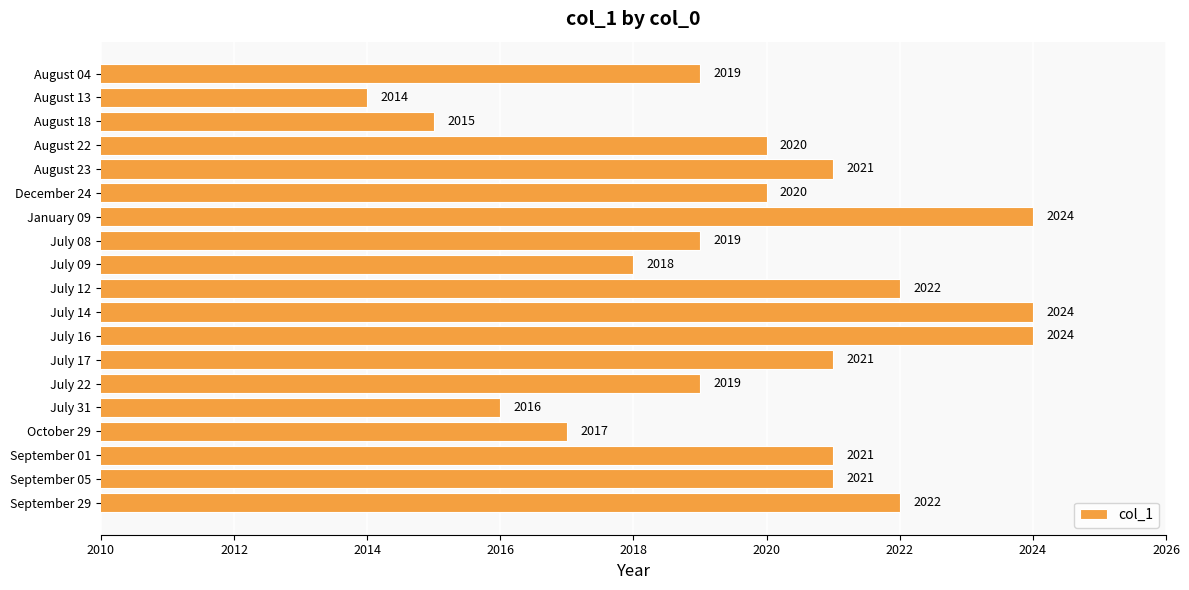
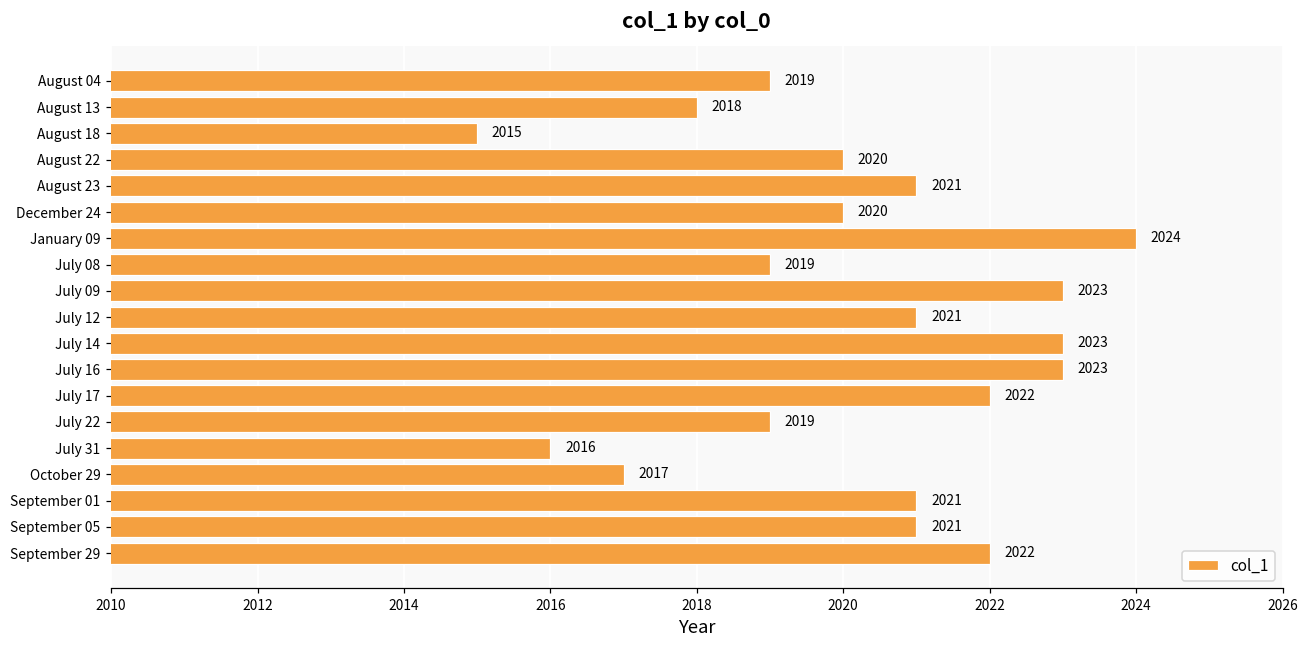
August 13: 2014 -> 2018
July 09: 2018 -> 2023
July 12: 2022 -> 2021
July 14: 2024 -> 2023
July 16: 2024 -> 2023
July 17: 2021 -> 2022
